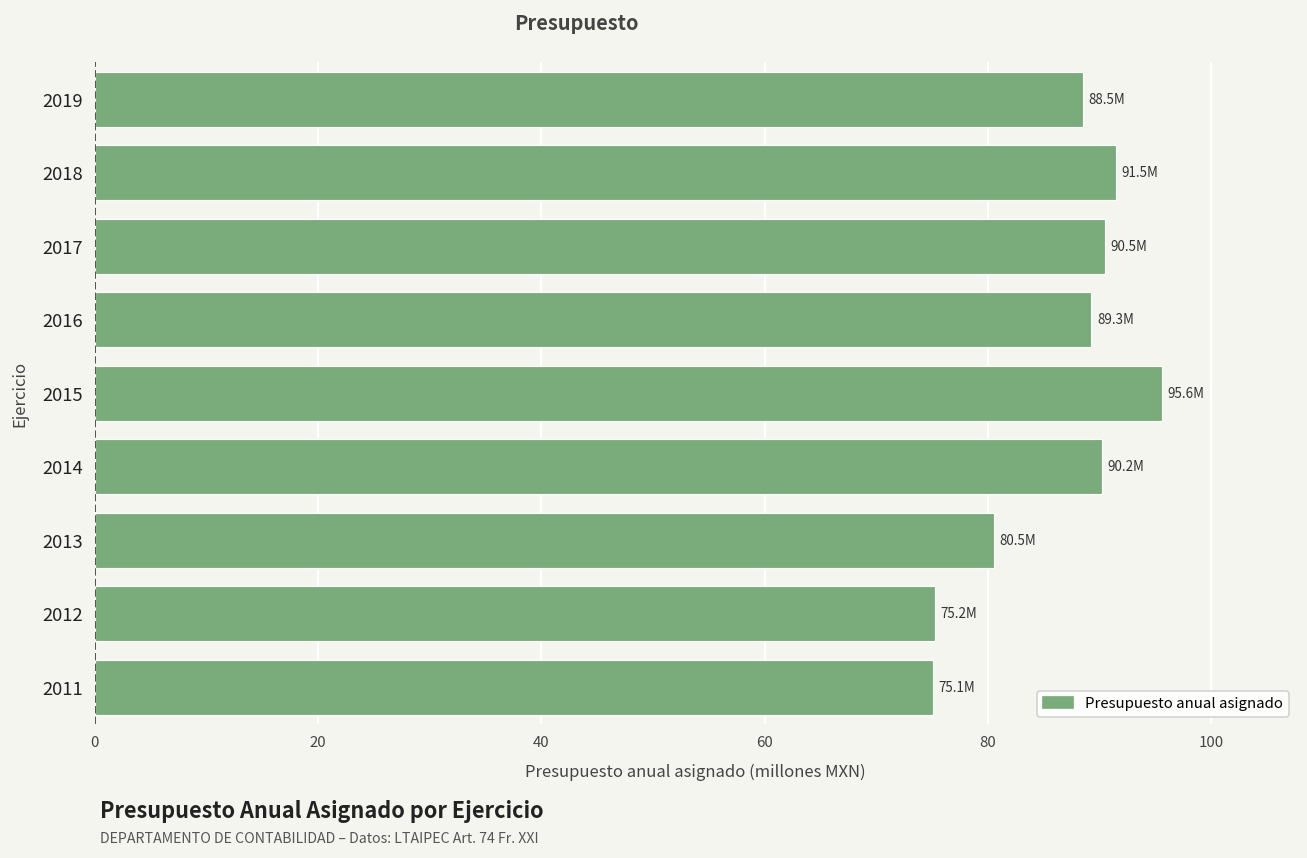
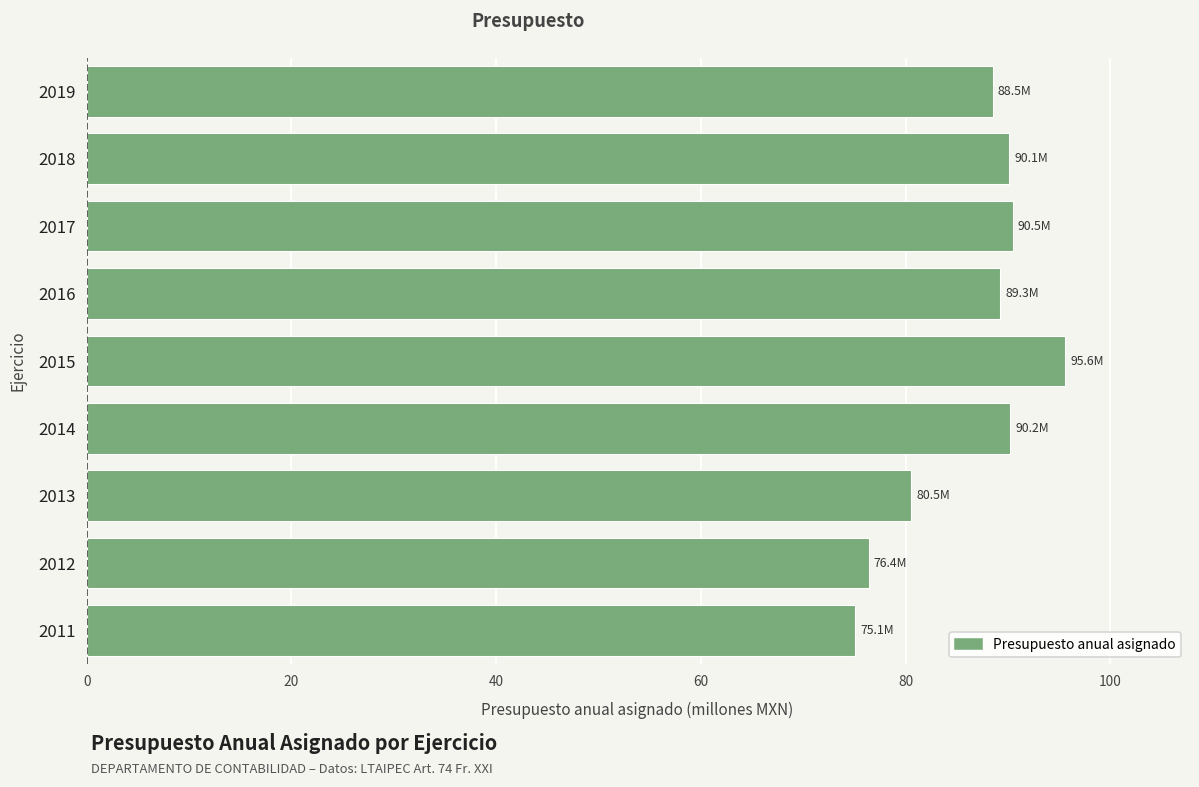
2018: 91.5M -> 90.1M
2012: 75.2M -> 76.4M
